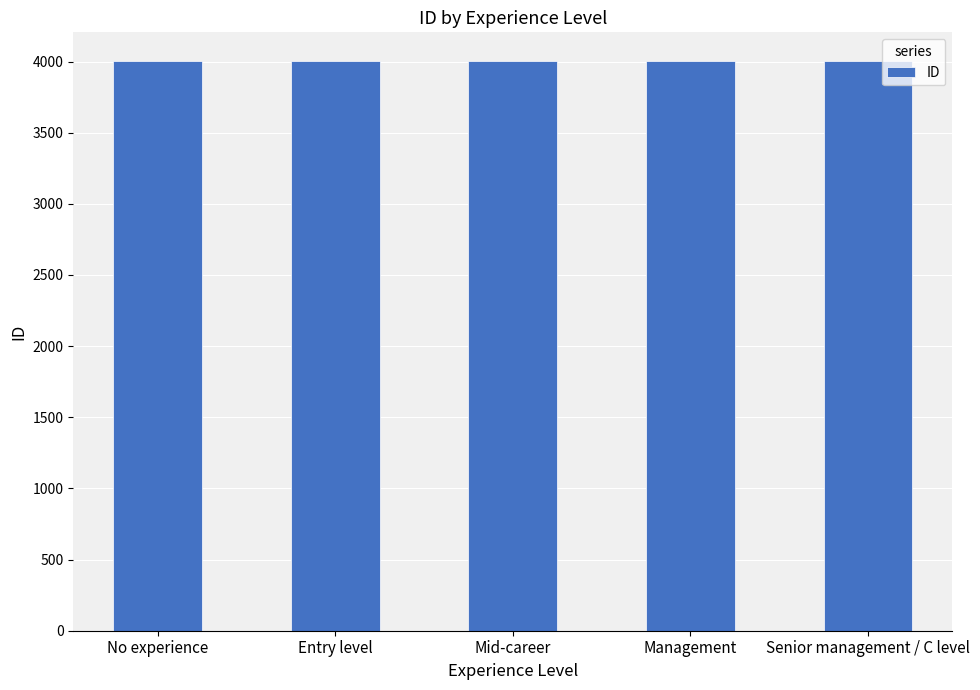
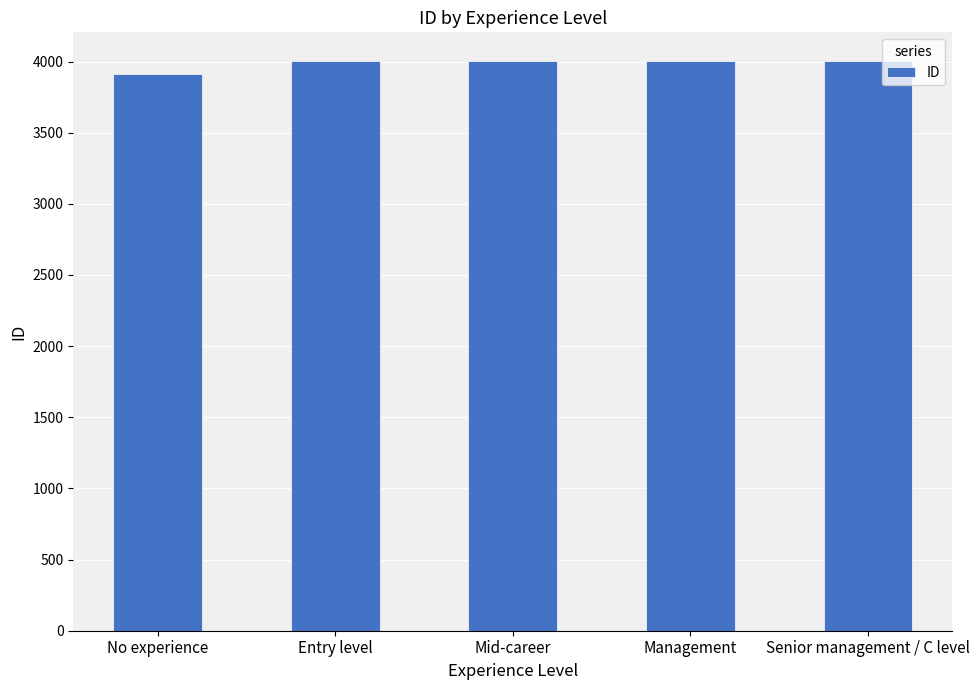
No experience: 4000 -> 3920
